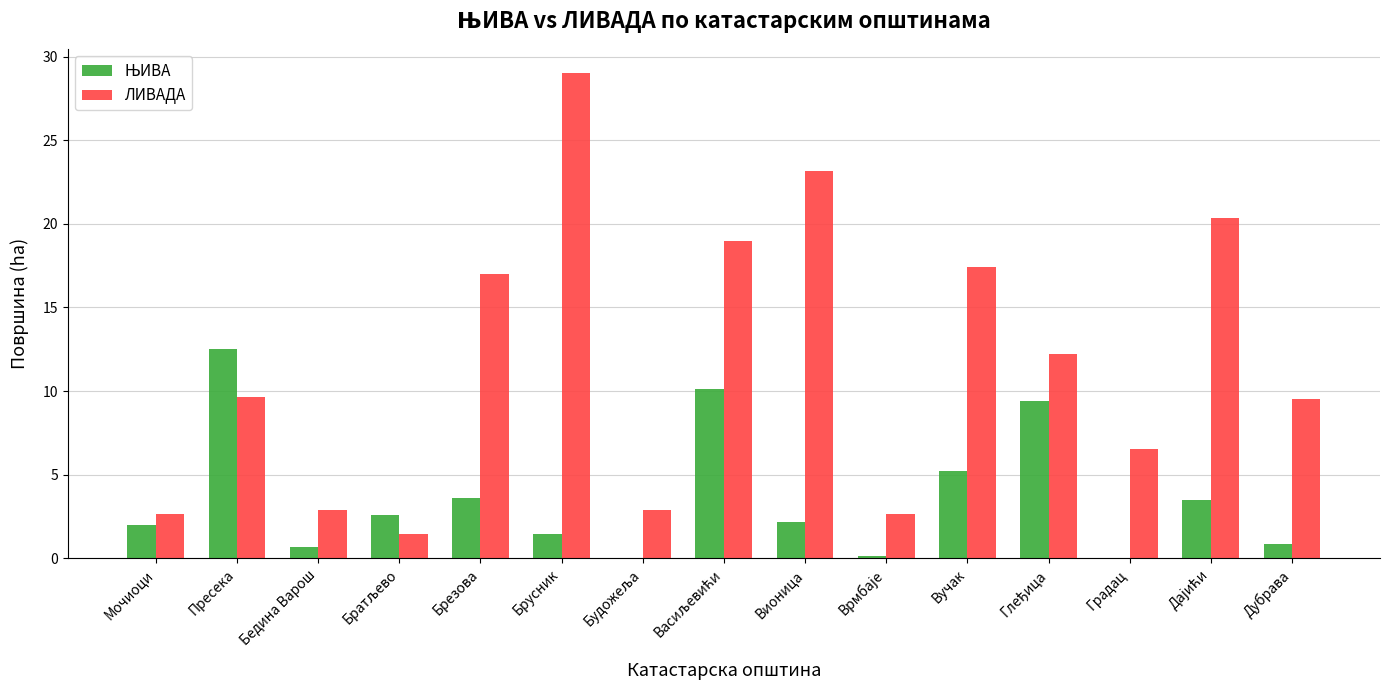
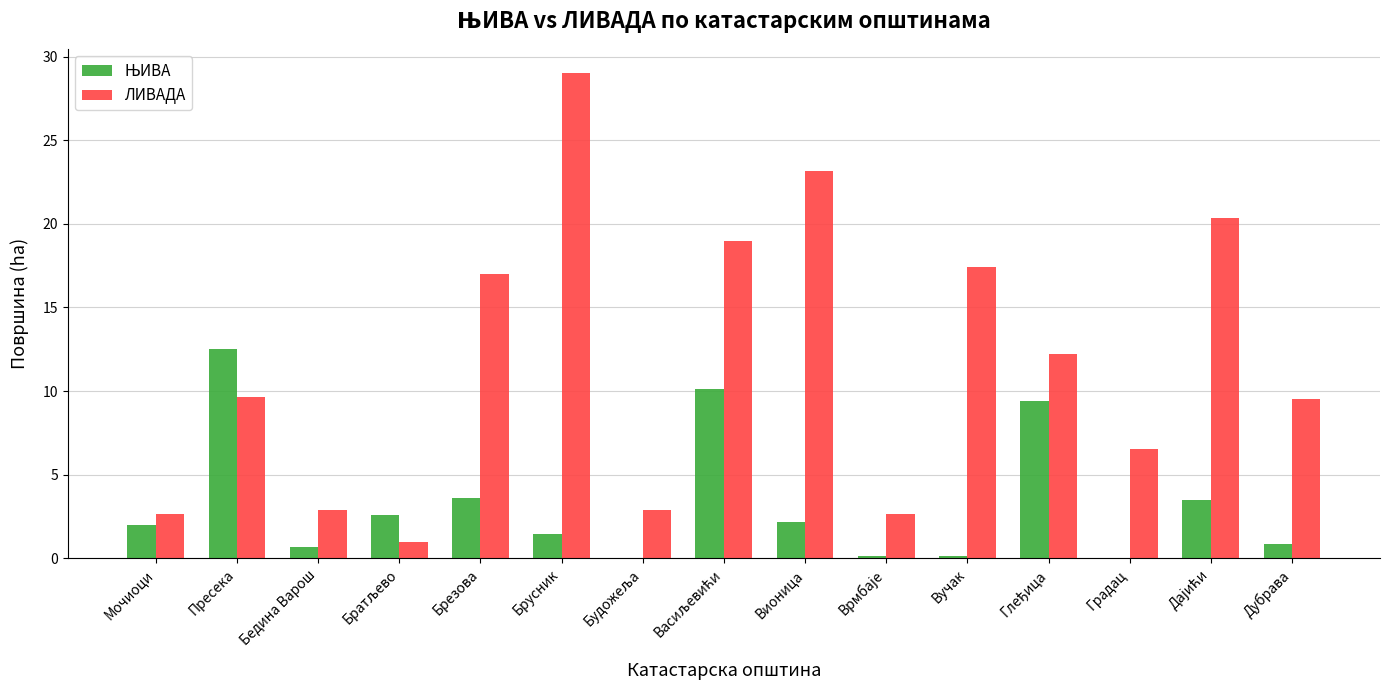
ЛИВАДА, Братљево: 1.5 -> 1.0
ЊИВА, Вучак: 5.2 -> 0.2
